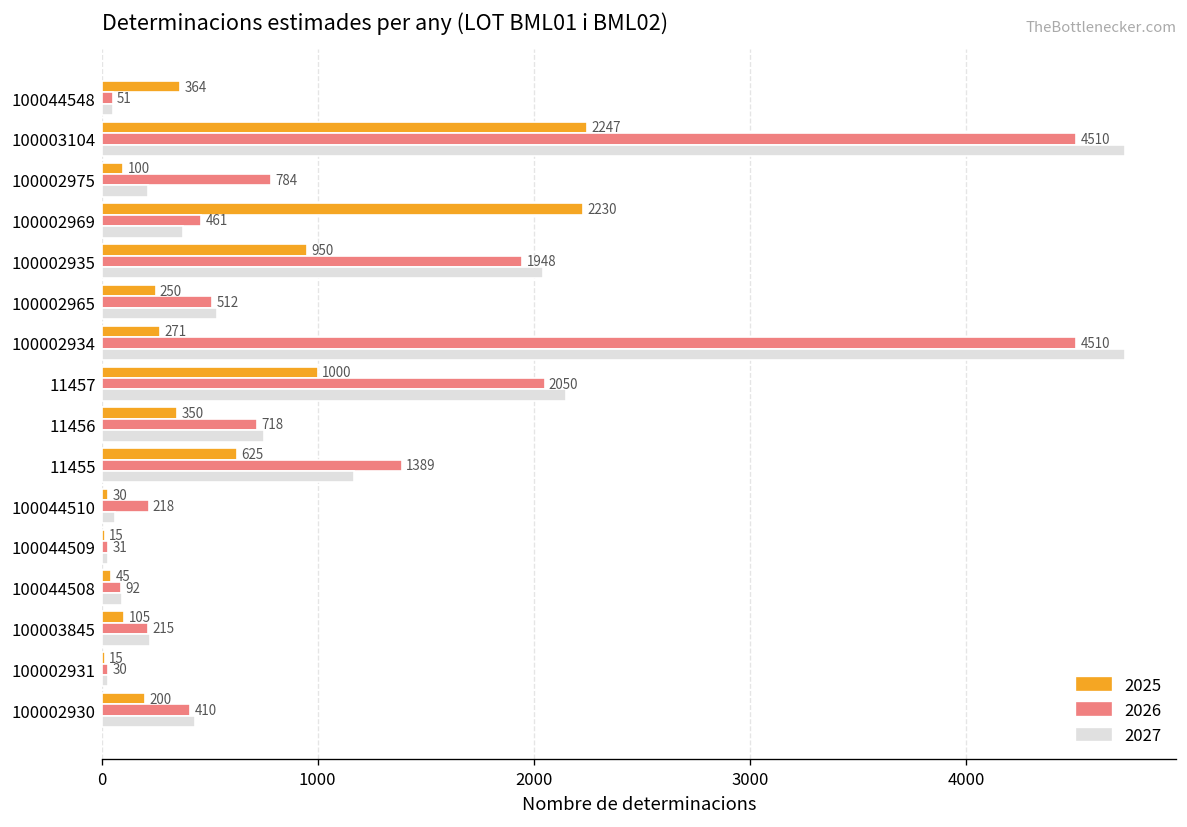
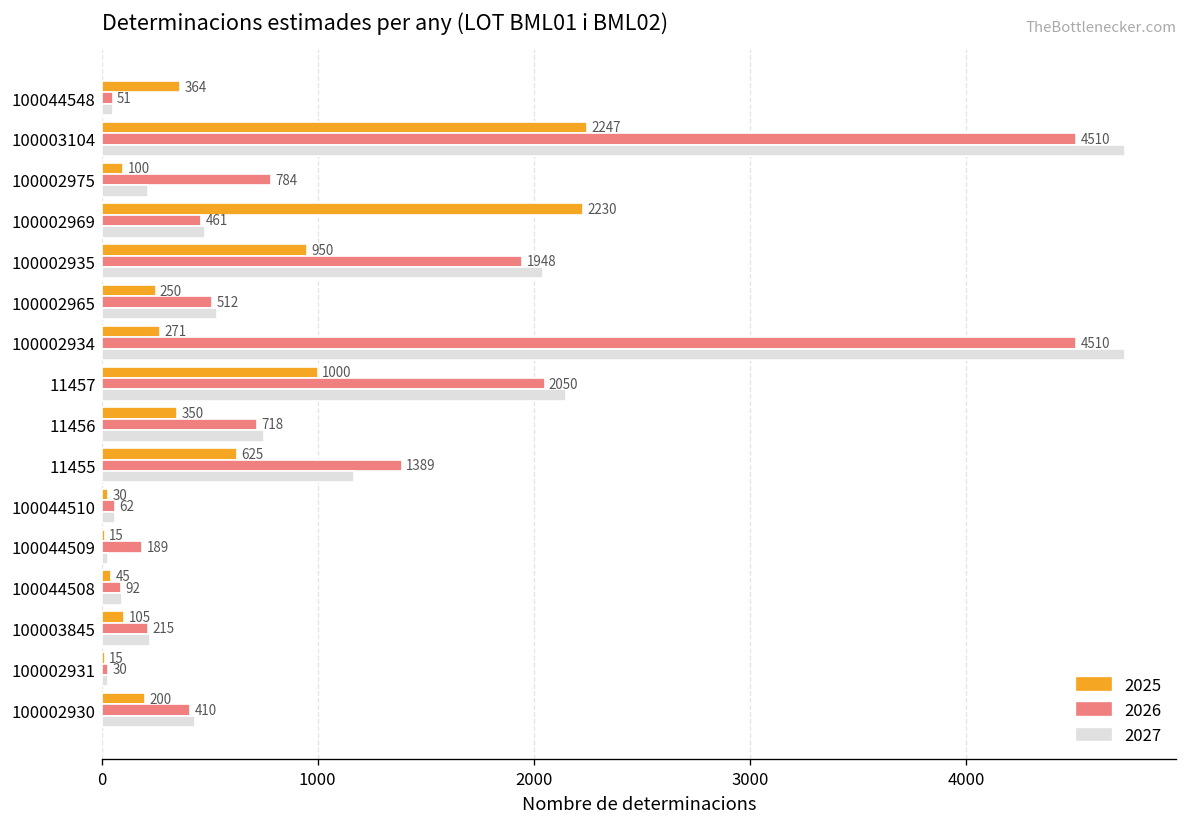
2027, 100002969: 380 -> 480
2026, 100044510: 218 -> 62
2026, 100044509: 31 -> 189
